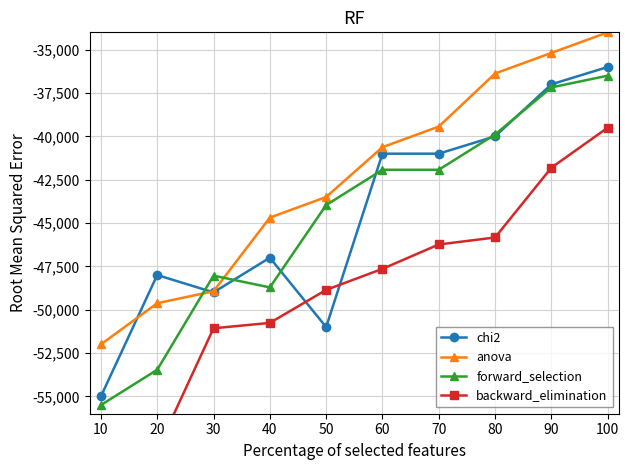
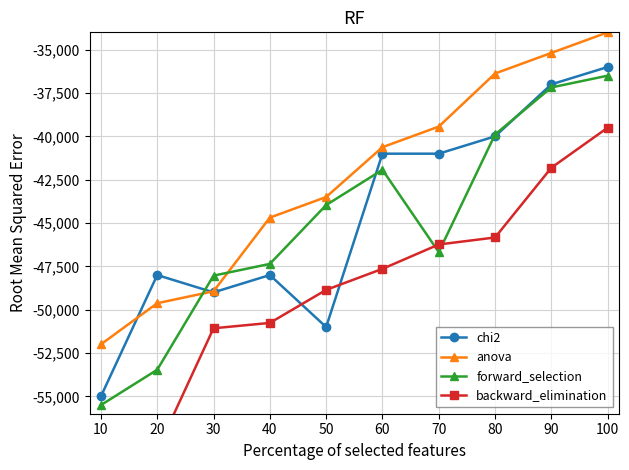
chi2, 40: -47,000 -> -48,000
forward_selection, 40: -48,700 -> -47,400
forward_selection, 70: -41,900 -> -46,700
